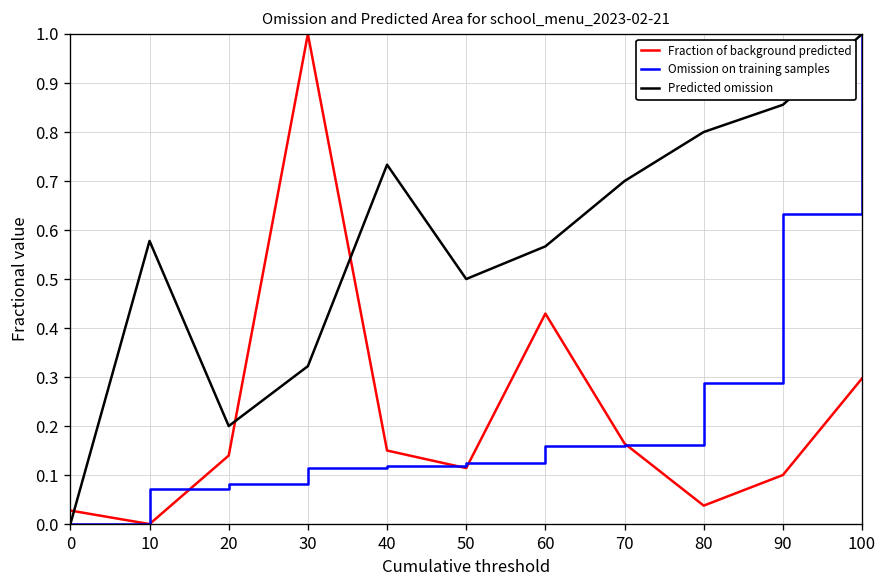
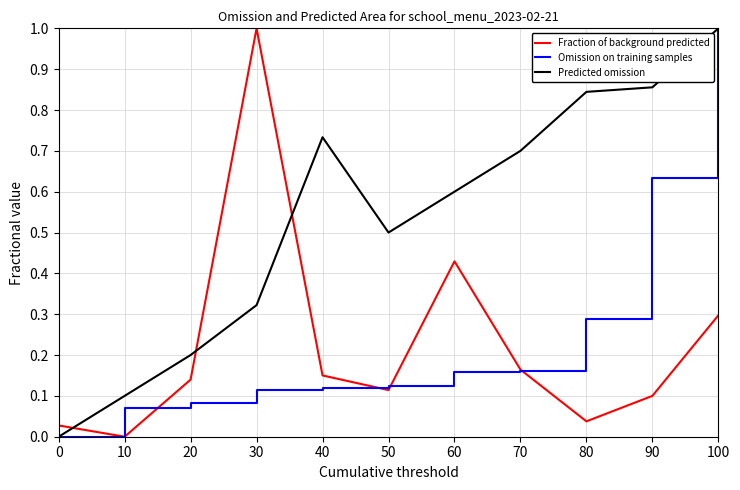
Predicted omission, 10: 0.58 -> 0.10
Predicted omission, 60: 0.57 -> 0.60
Predicted omission, 80: 0.80 -> 0.84
